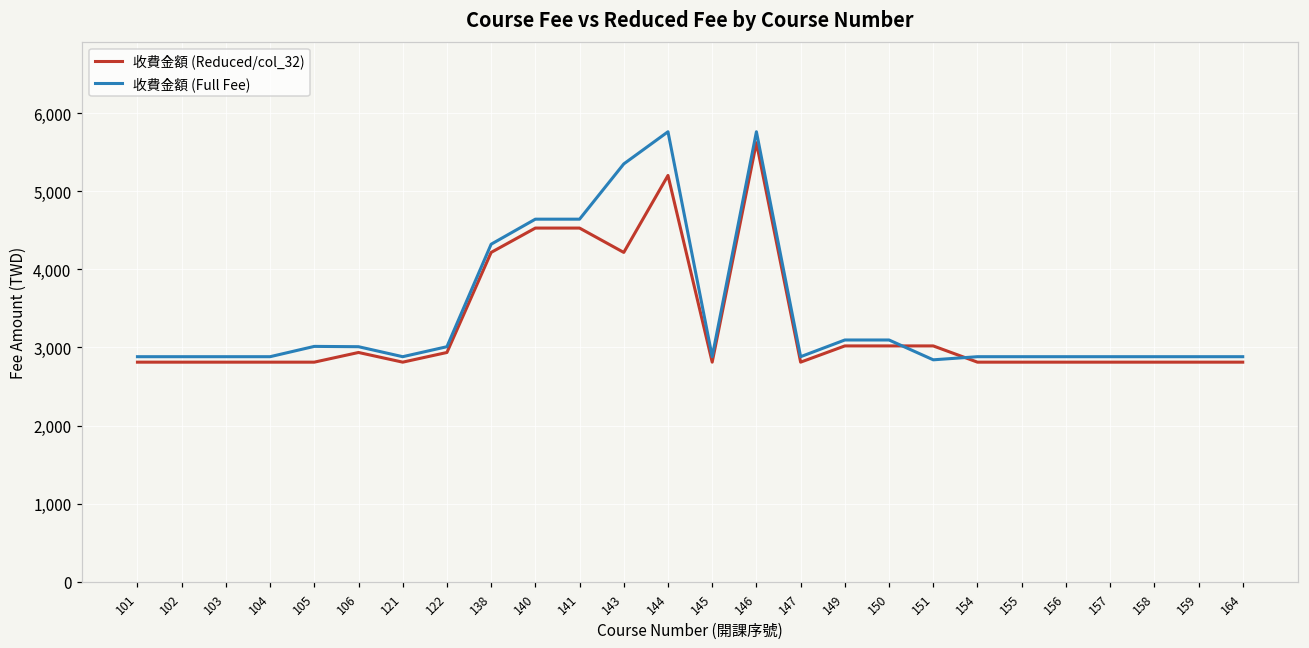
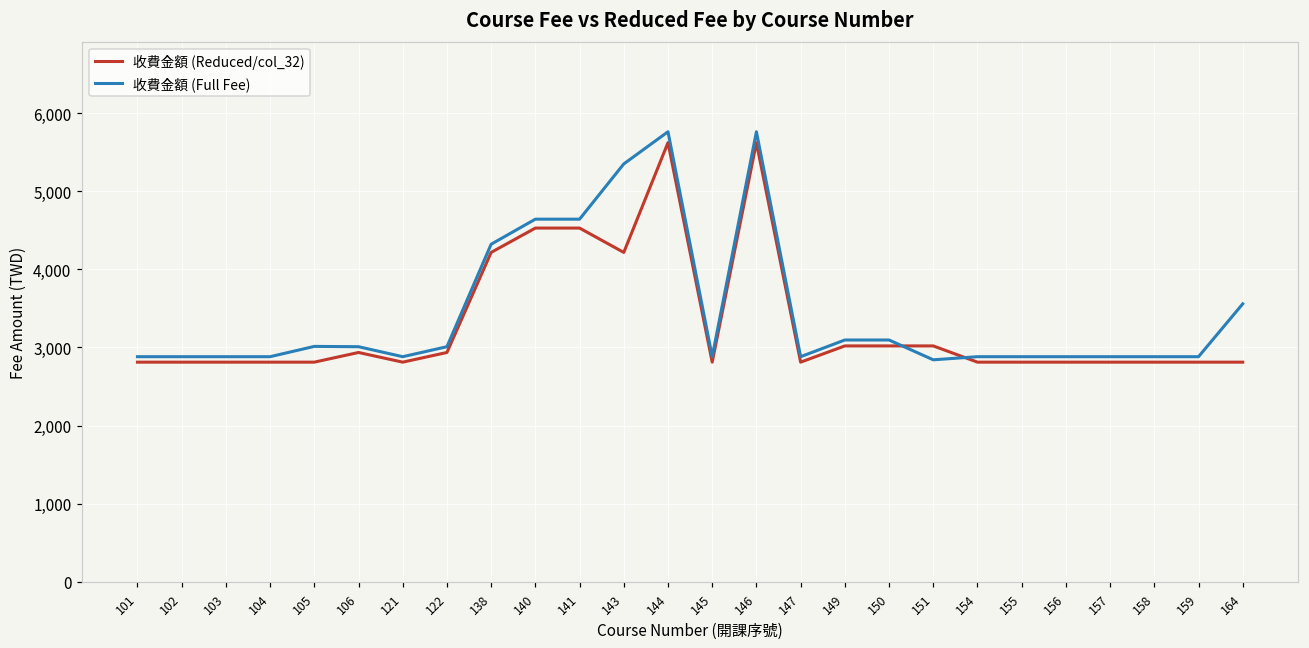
收費金額 (Reduced/col_32), 144: 5,200 -> 5,600
收費金額 (Full Fee), 164: 2,900 -> 3,600
